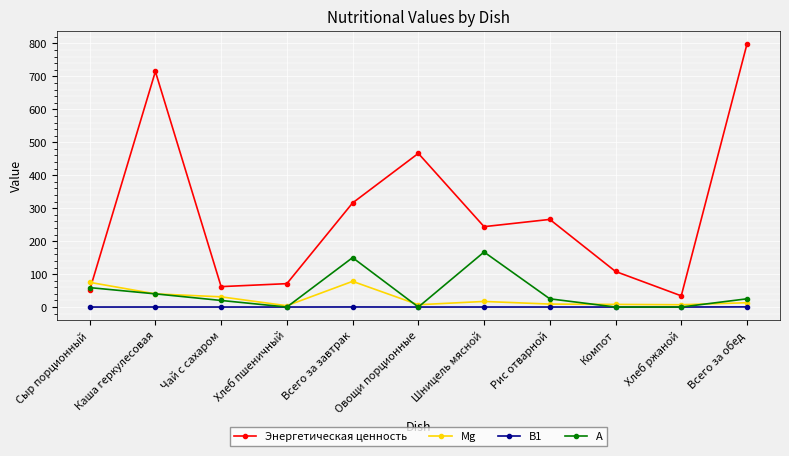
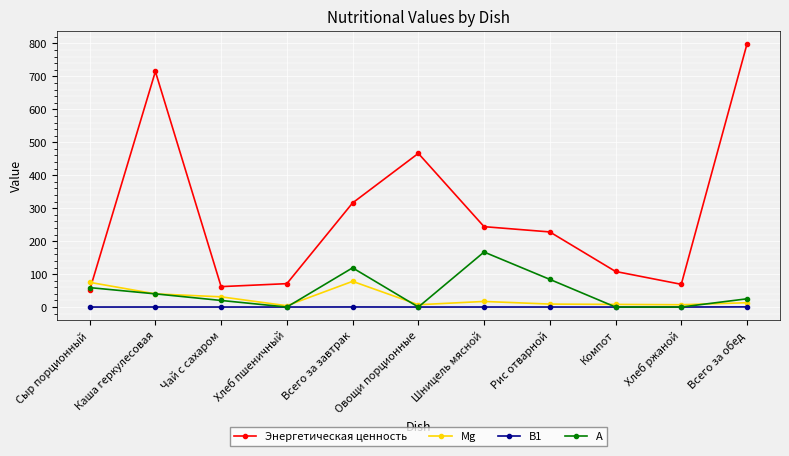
A, Всего за завтрак: 150 -> 120
Энергетическая ценность, Рис отварной: 270 -> 230
A, Рис отварной: 30 -> 80
Энергетическая ценность, Хлеб ржаной: 30 -> 70
